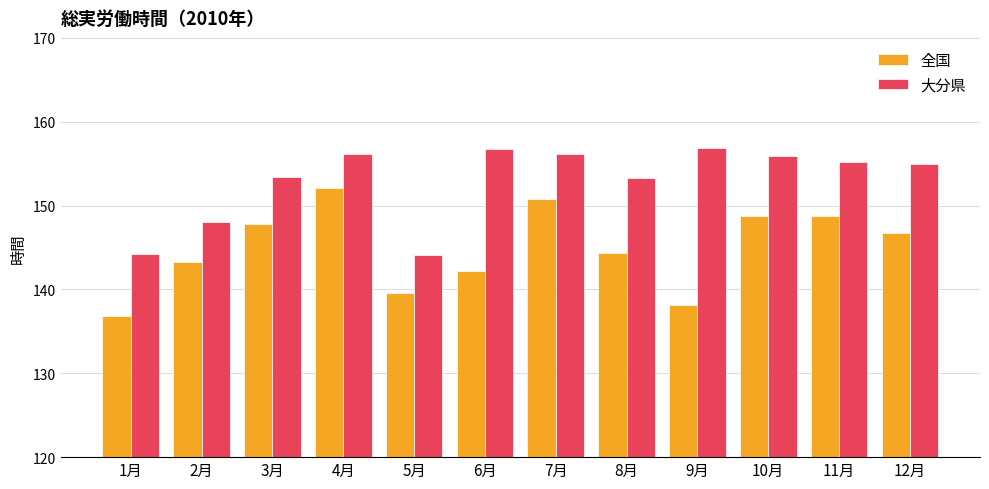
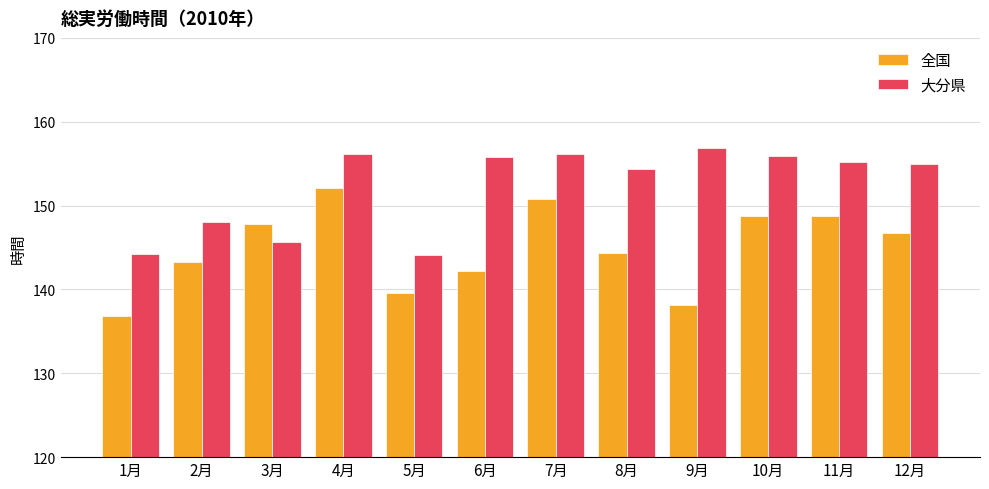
大分県, 3月: 153 -> 146
大分県, 6月: 157 -> 156
大分県, 8月: 153 -> 154
